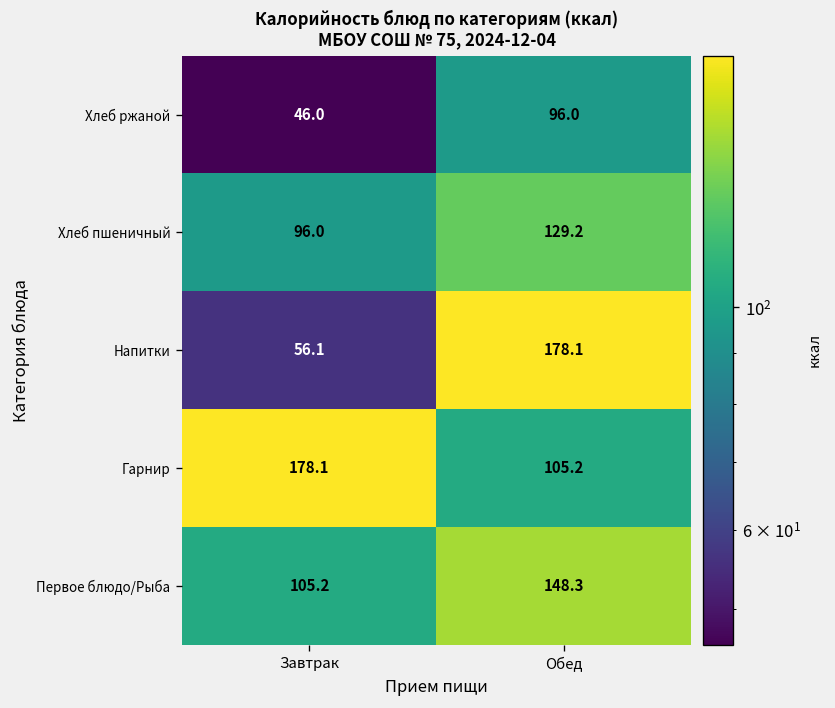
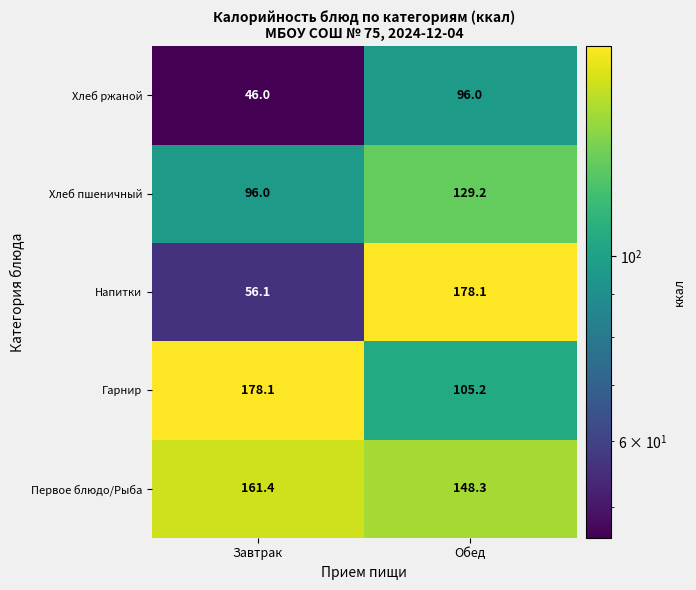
Первое блюдо/Рыба, Завтрак: 105.2 -> 161.4
